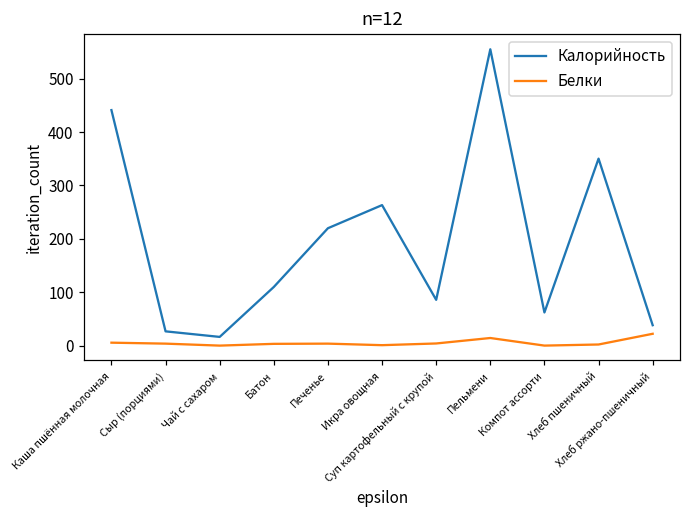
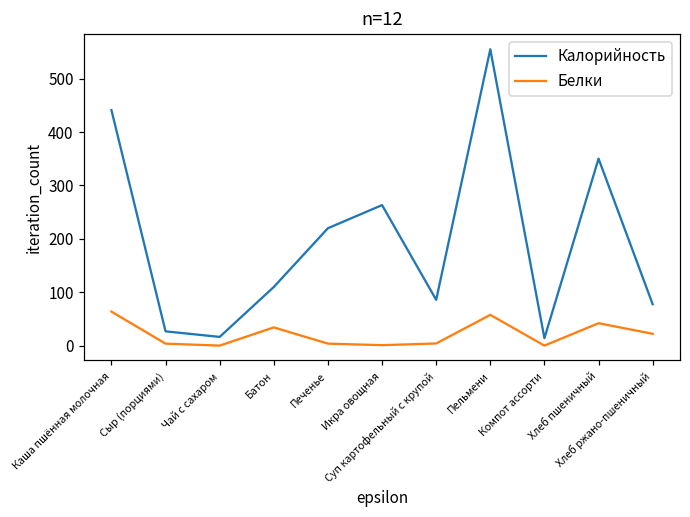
Белки, Каша пшённая молочная: 10 -> 60
Белки, Батон: 0 -> 30
Белки, Пельмени: 10 -> 60
Калорийность, Компот ассорти: 60 -> 10
Белки, Хлеб пшеничный: 0 -> 40
Калорийность, Хлеб ржано-пшеничный: 40 -> 80
